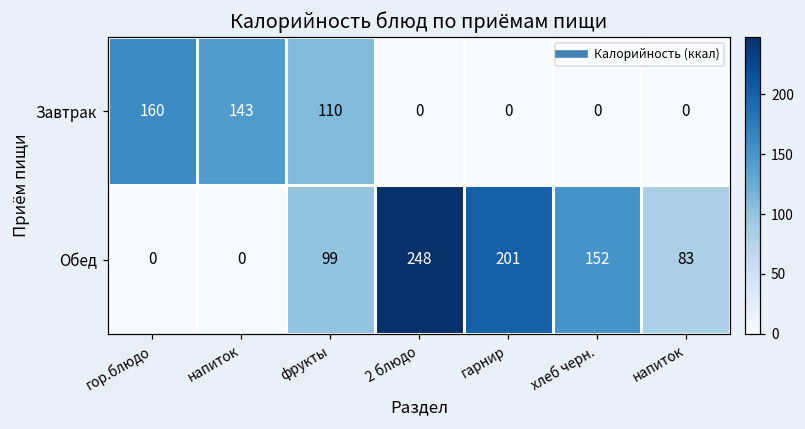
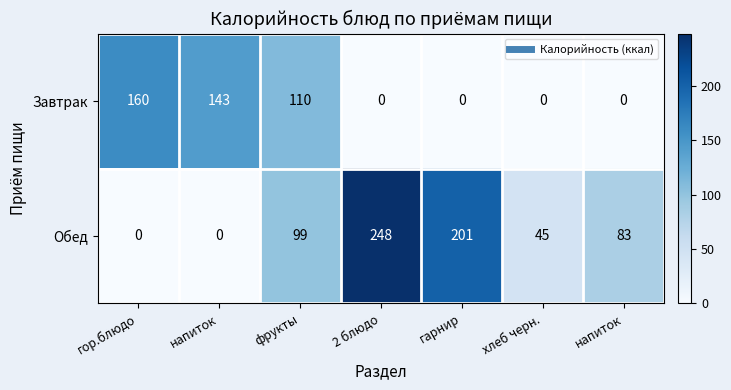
Обед, хлеб черн.: 152 -> 45
